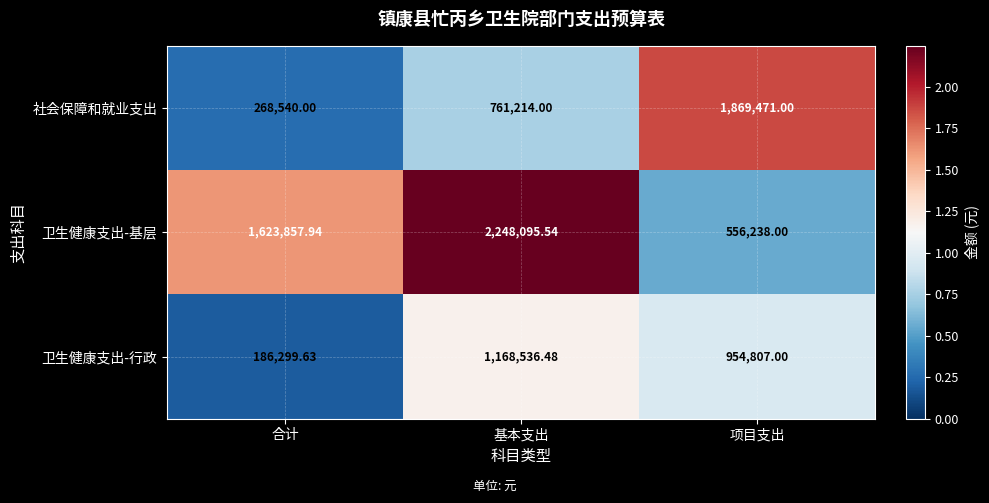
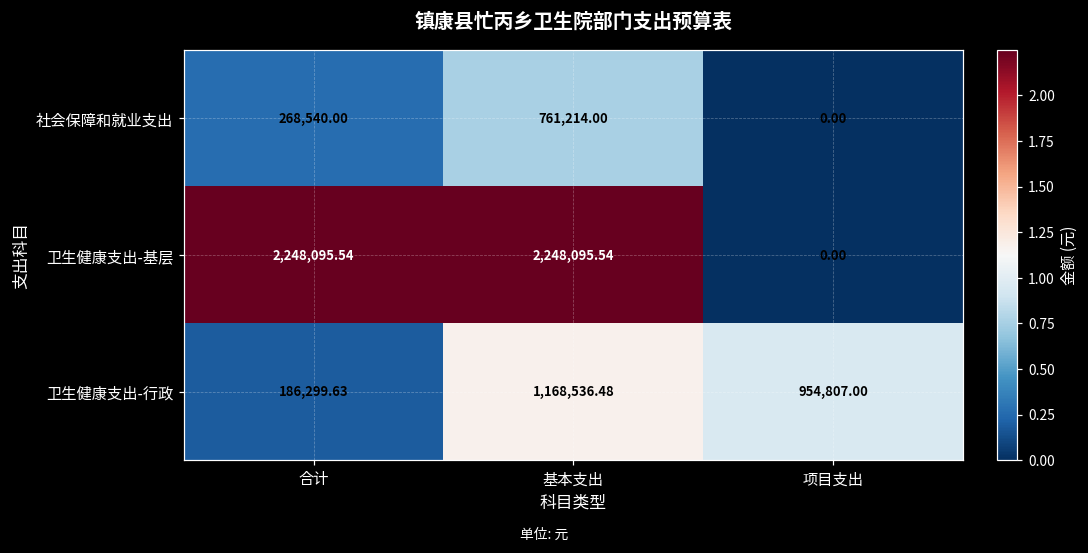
社会保障和就业支出, 项目支出: 1,869,471.00 -> 0.00
卫生健康支出-基层, 合计: 1,623,857.94 -> 2,248,095.54
卫生健康支出-基层, 项目支出: 556,238.00 -> 0.00
